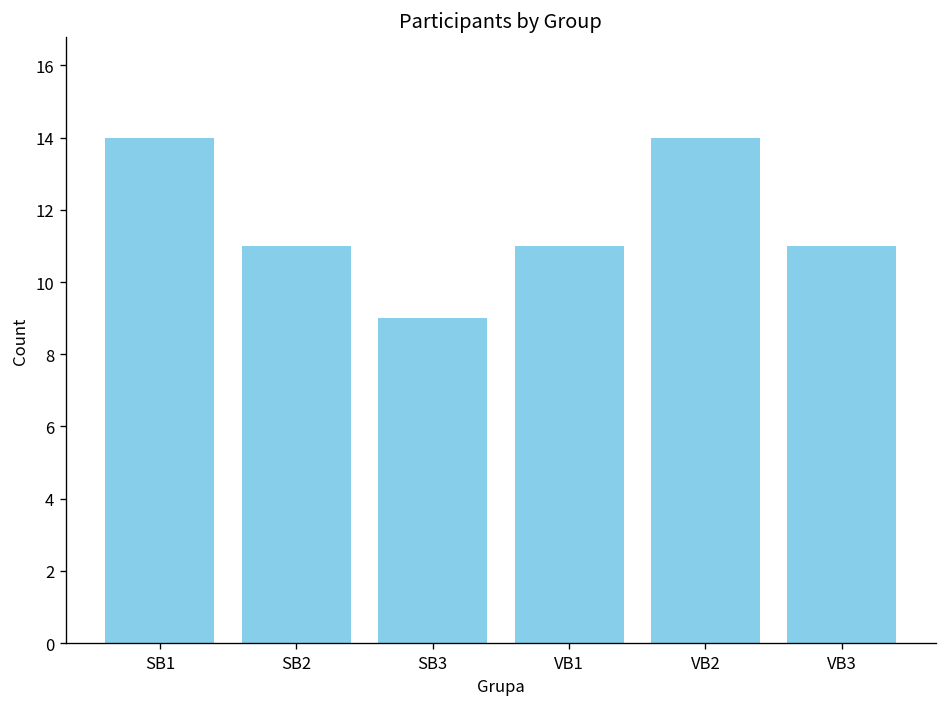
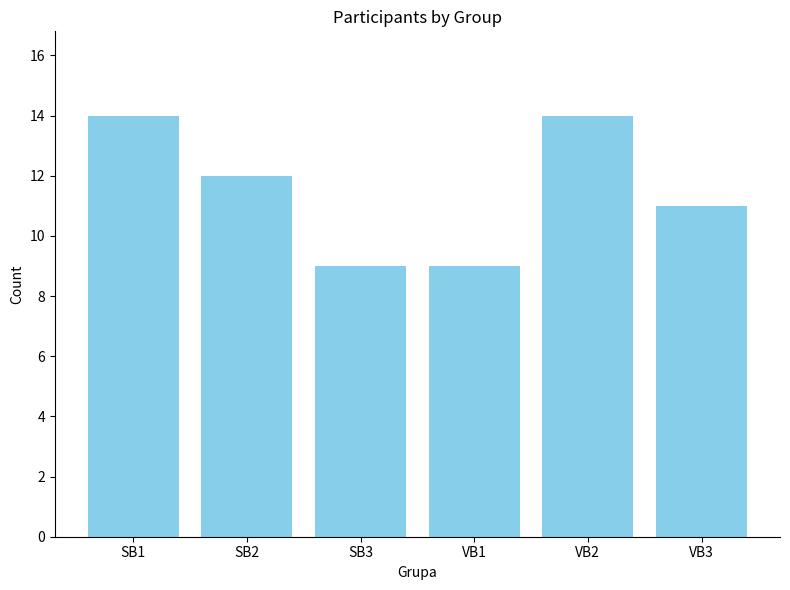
SB2: 11 -> 12
VB1: 11 -> 9
